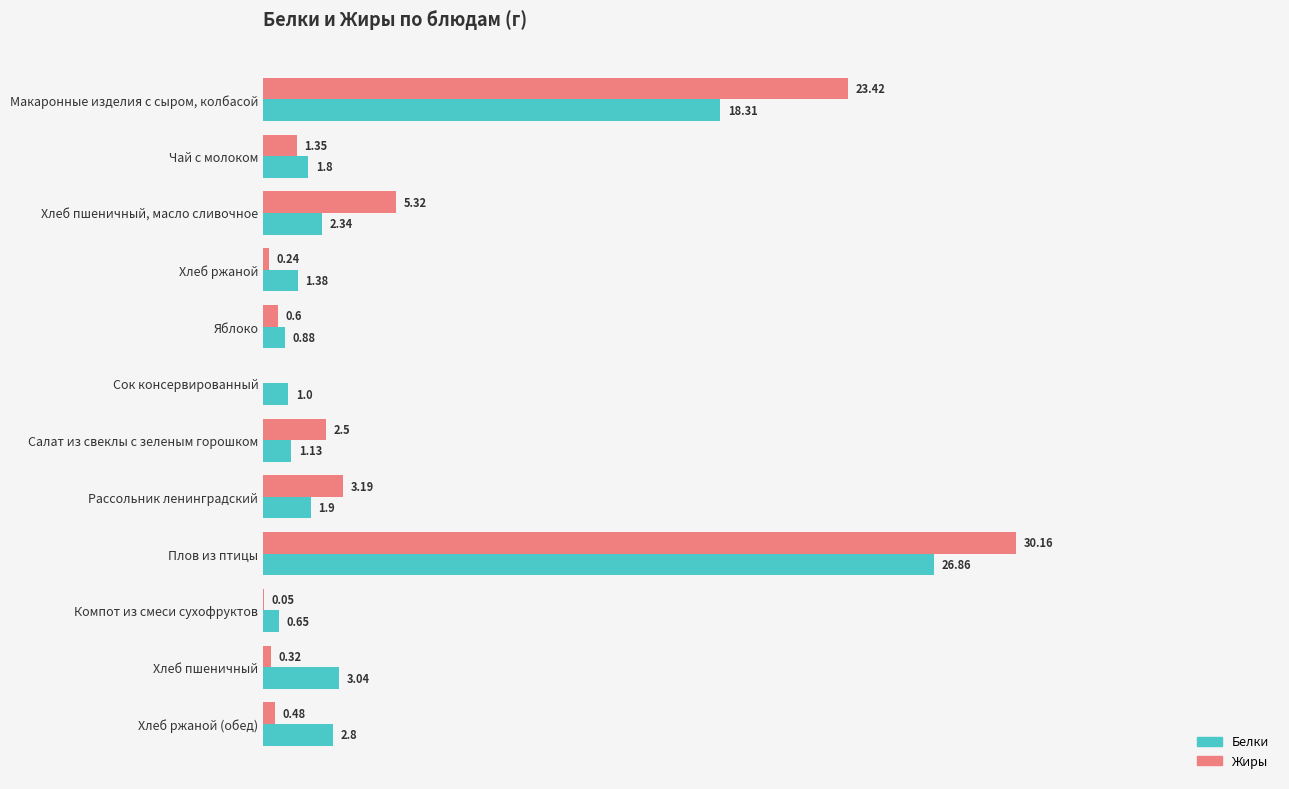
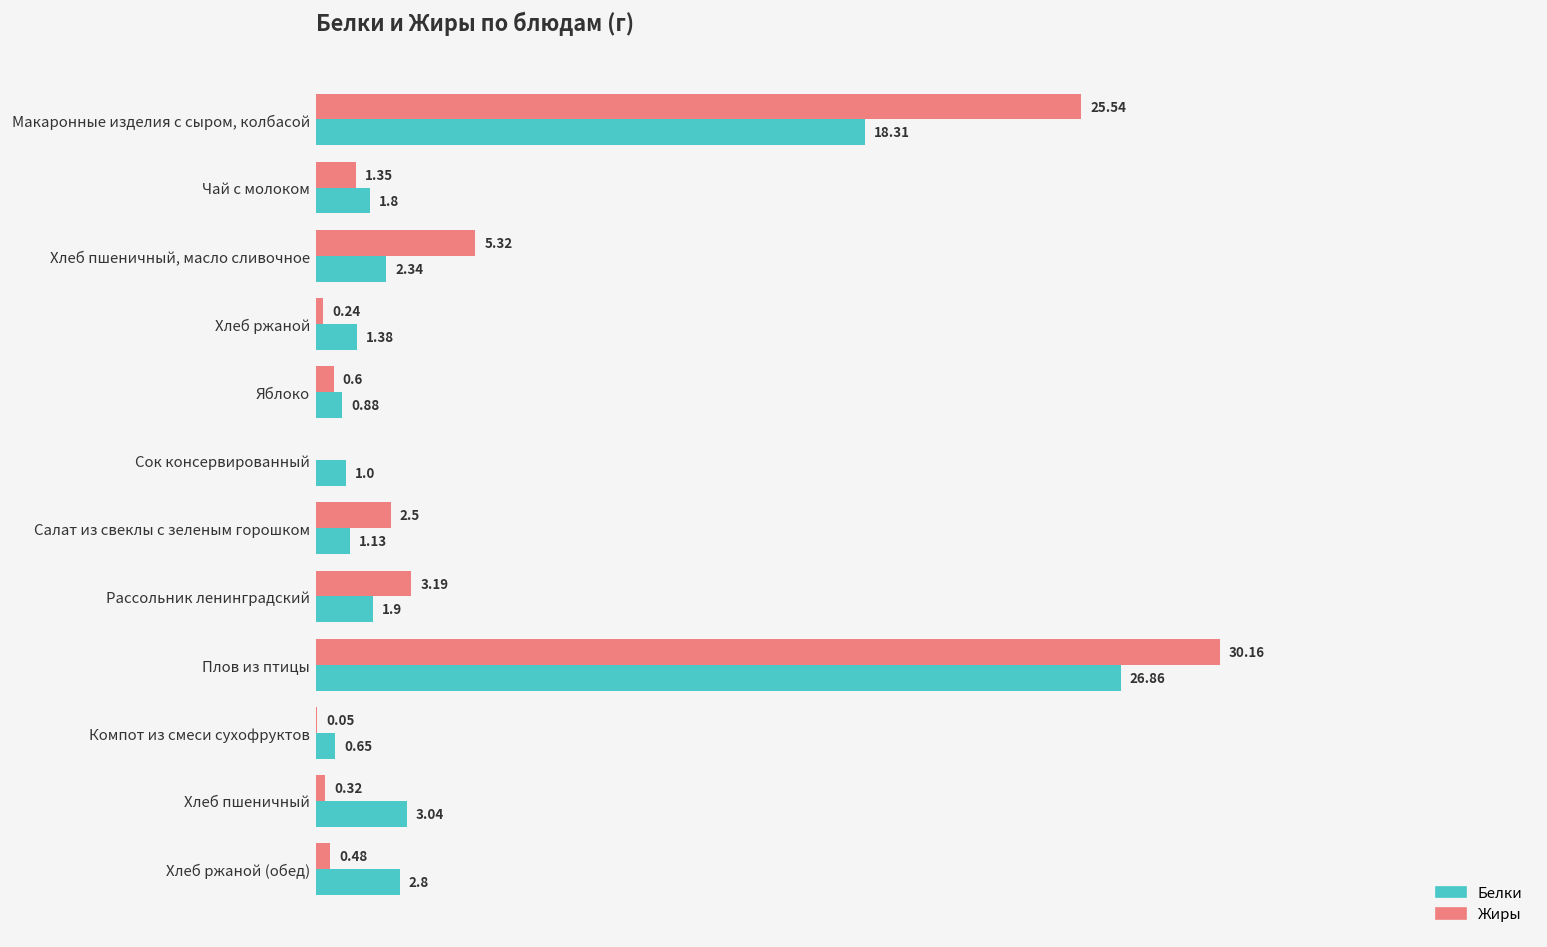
Жиры, Макаронные изделия с сыром, колбасой: 23.42 -> 25.54
